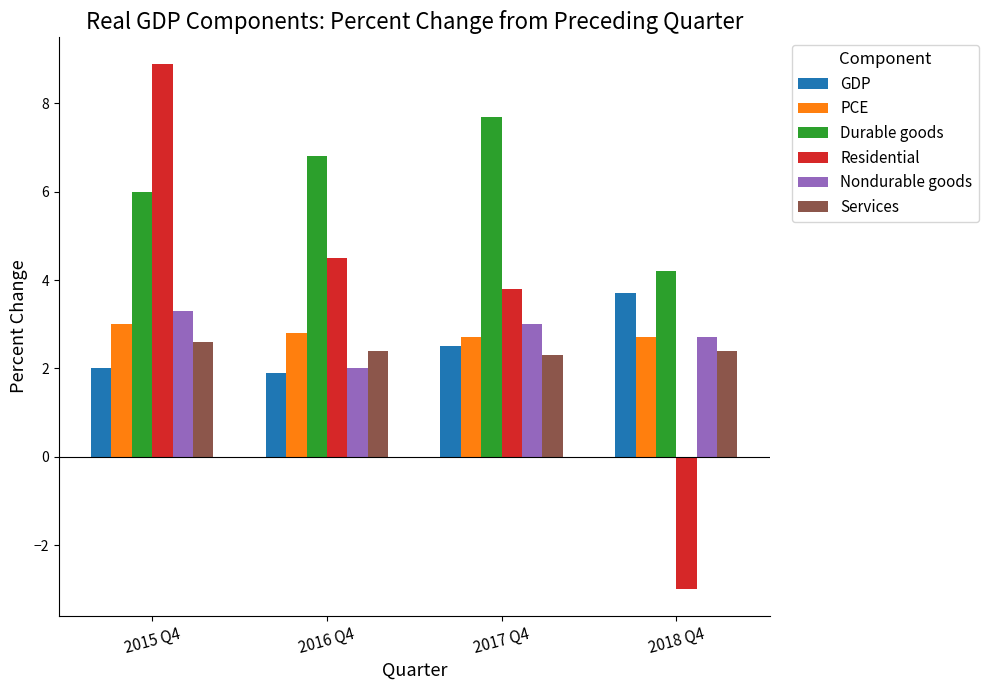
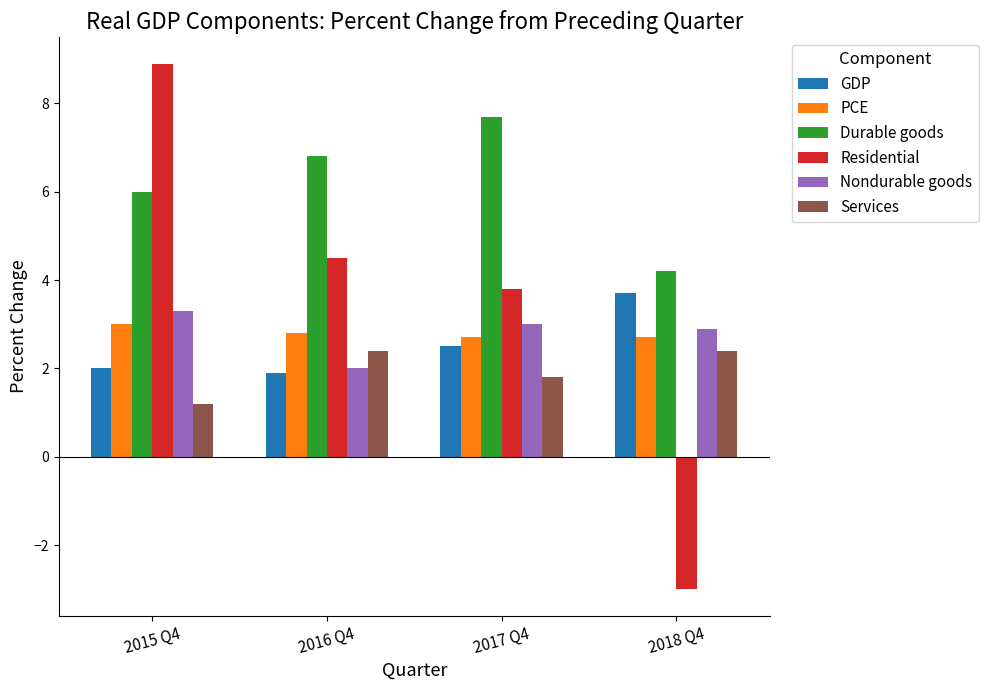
Services, 2015 Q4: 2.6 -> 1.2
Services, 2017 Q4: 2.3 -> 1.8
Nondurable goods, 2018 Q4: 2.7 -> 2.9
